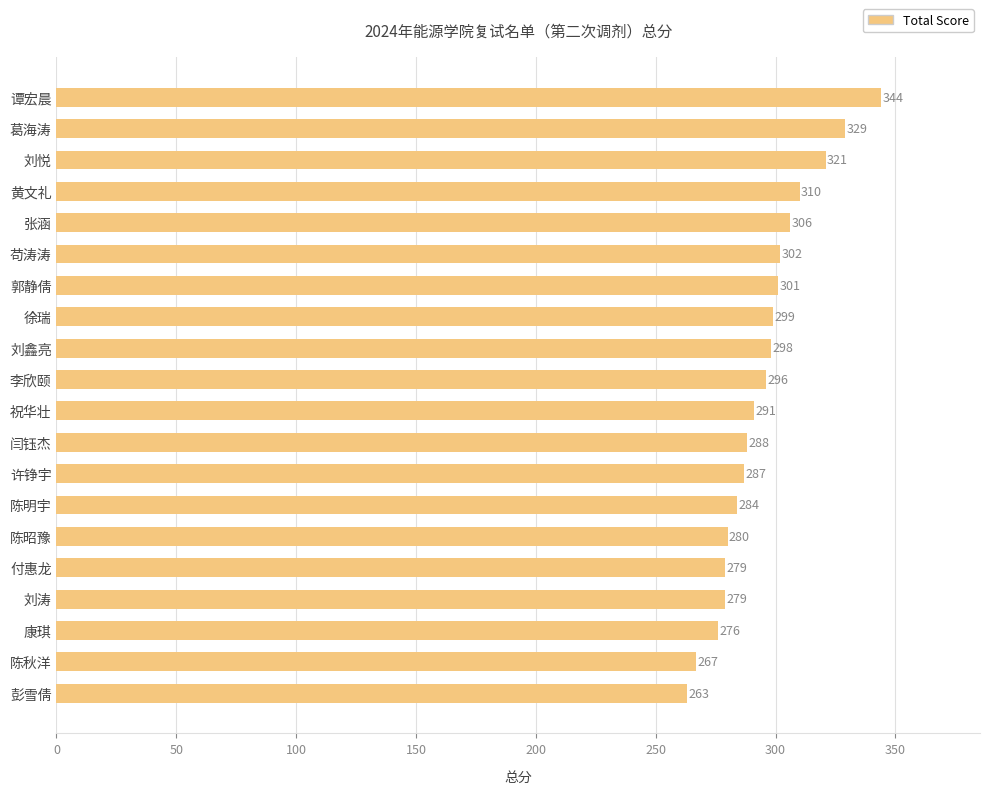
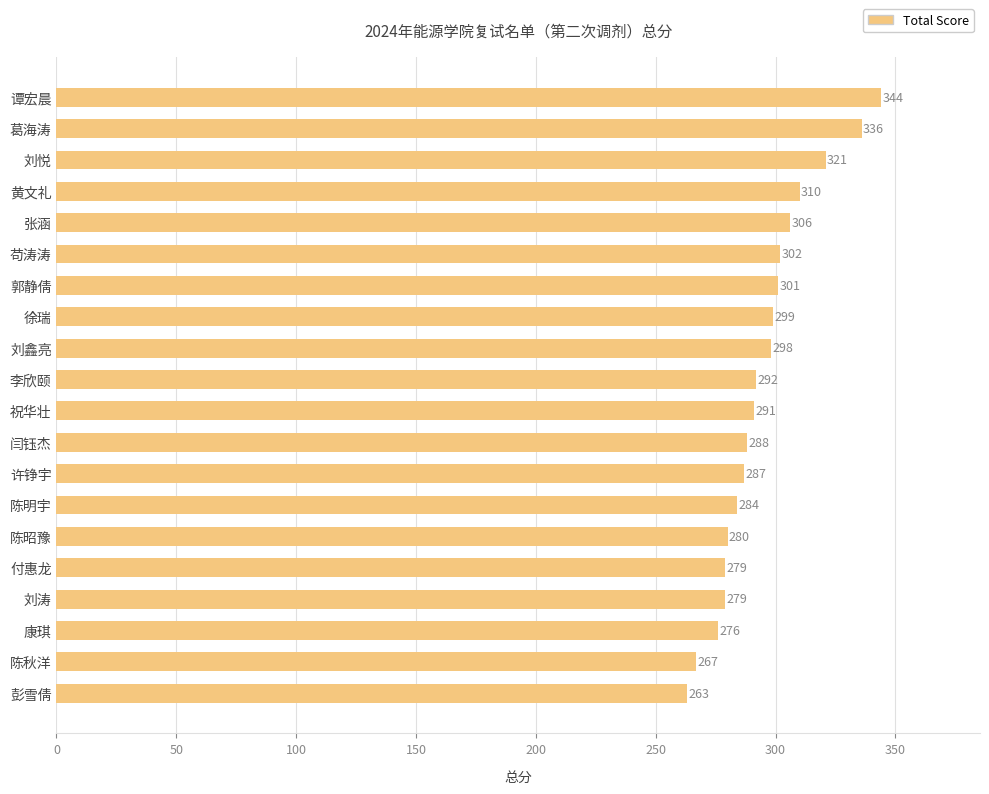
葛海涛: 329 -> 336
李欣颐: 296 -> 292
